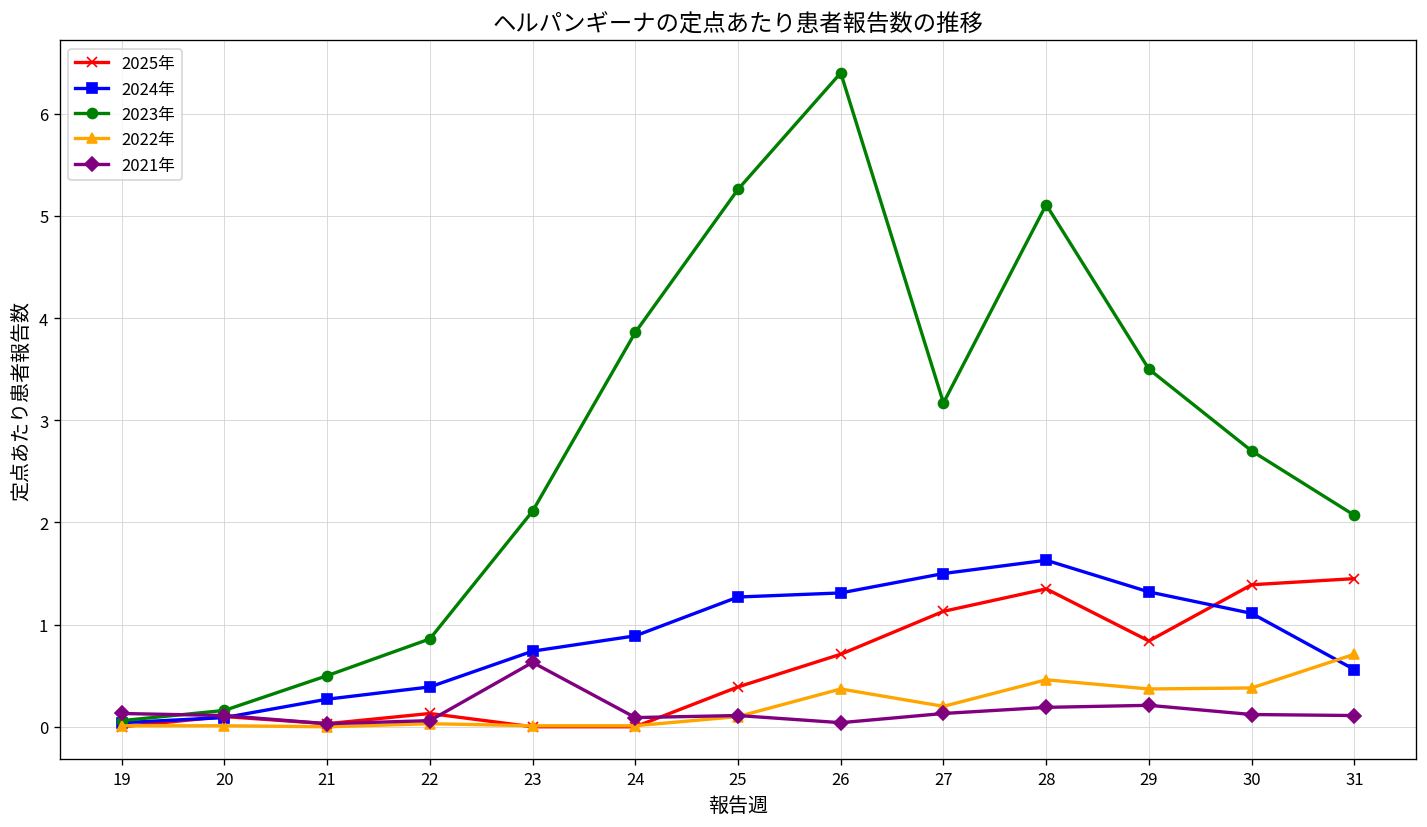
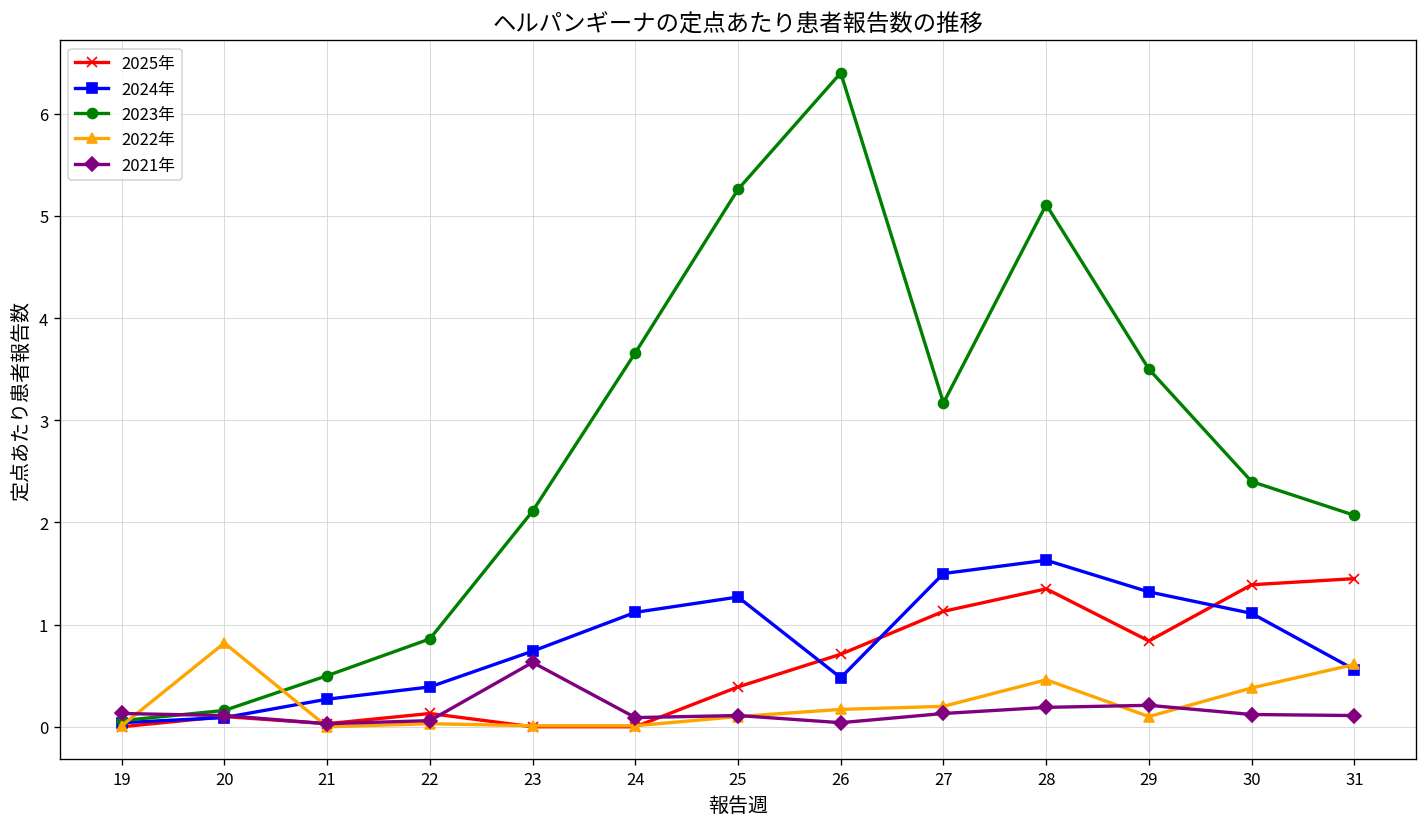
2022年, 20: 0.0 -> 0.8
2024年, 24: 0.9 -> 1.1
2023年, 24: 3.9 -> 3.7
2024年, 26: 1.3 -> 0.5
2022年, 26: 0.4 -> 0.2
2022年, 29: 0.4 -> 0.1
2023年, 30: 2.7 -> 2.4
2022年, 31: 0.7 -> 0.6
